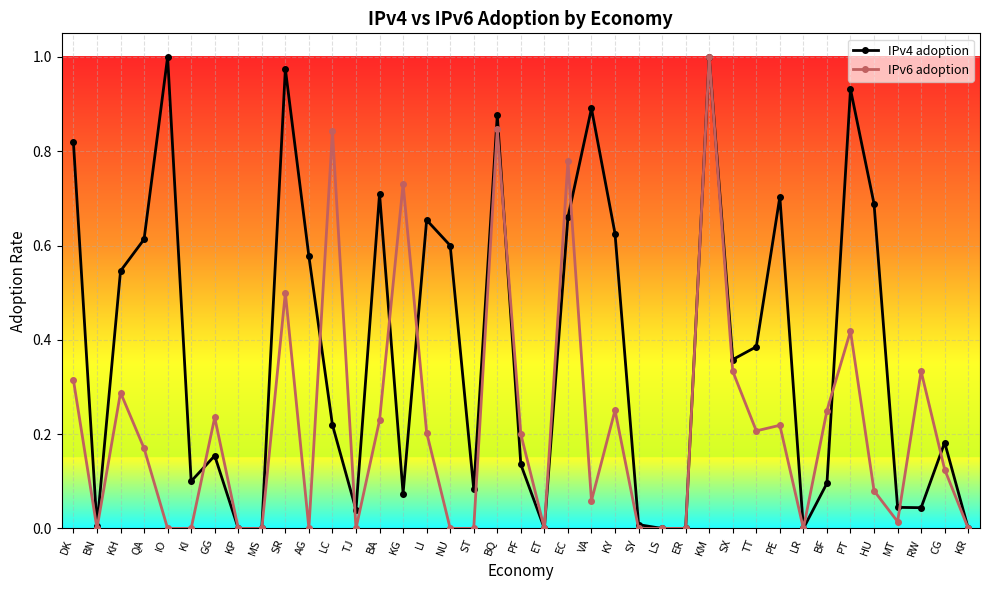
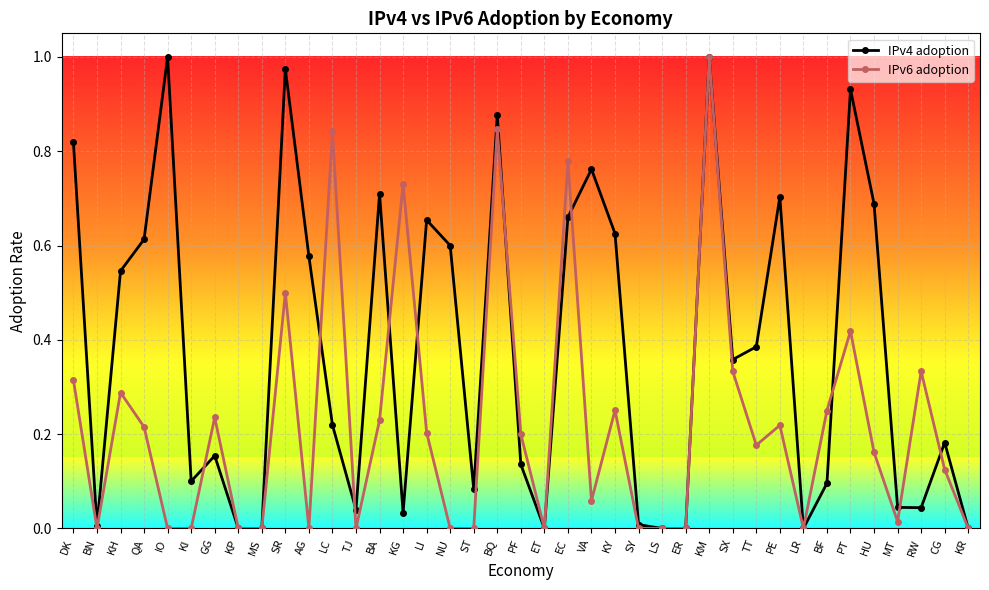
IPv6 adoption, QA: 0.17 -> 0.22
IPv4 adoption, KG: 0.07 -> 0.03
IPv4 adoption, VA: 0.89 -> 0.76
IPv6 adoption, TT: 0.21 -> 0.18
IPv6 adoption, HU: 0.08 -> 0.16
